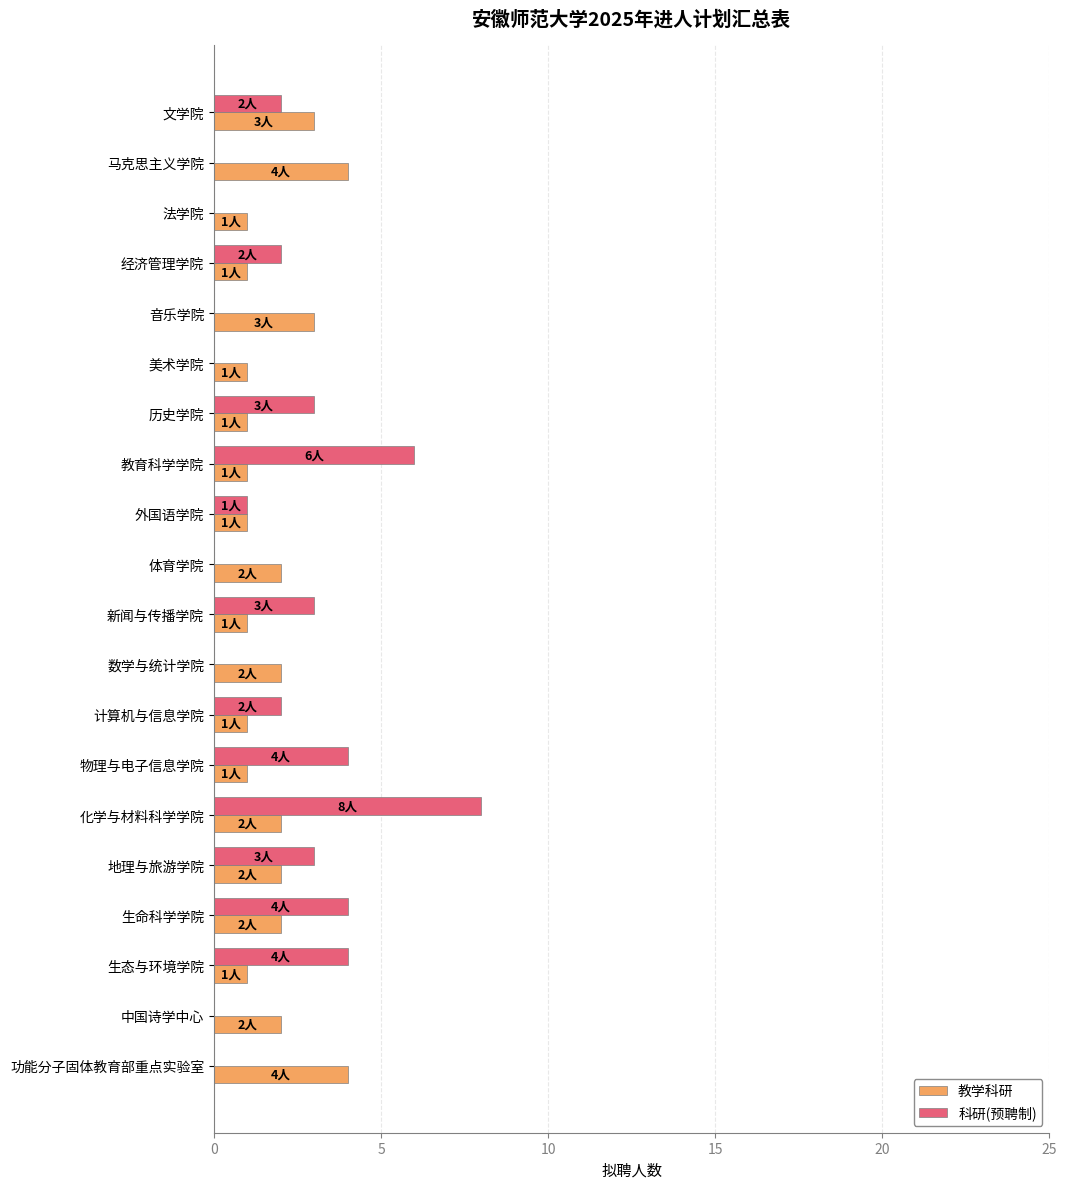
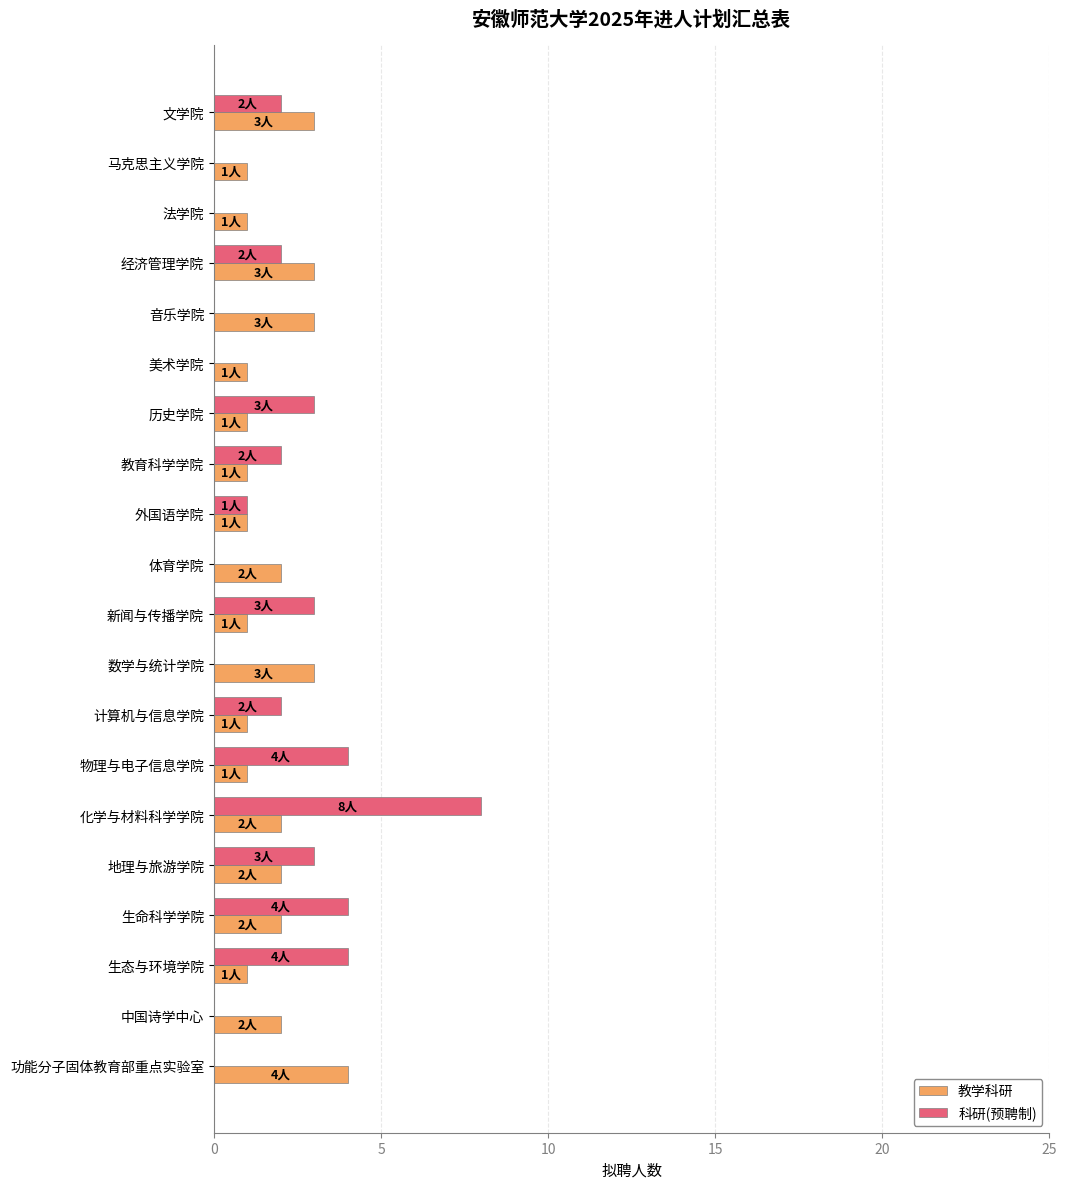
教学科研, 马克思主义学院: 4人 -> 1人
教学科研, 经济管理学院: 1人 -> 3人
科研(预聘制), 教育科学学院: 6人 -> 2人
教学科研, 数学与统计学院: 2人 -> 3人
